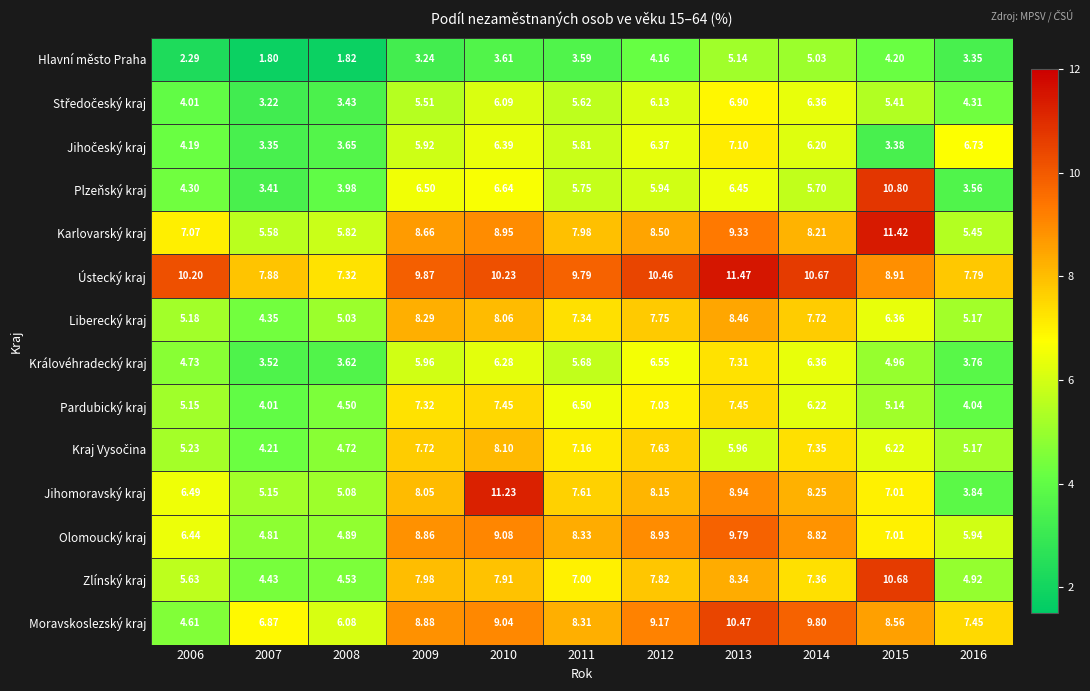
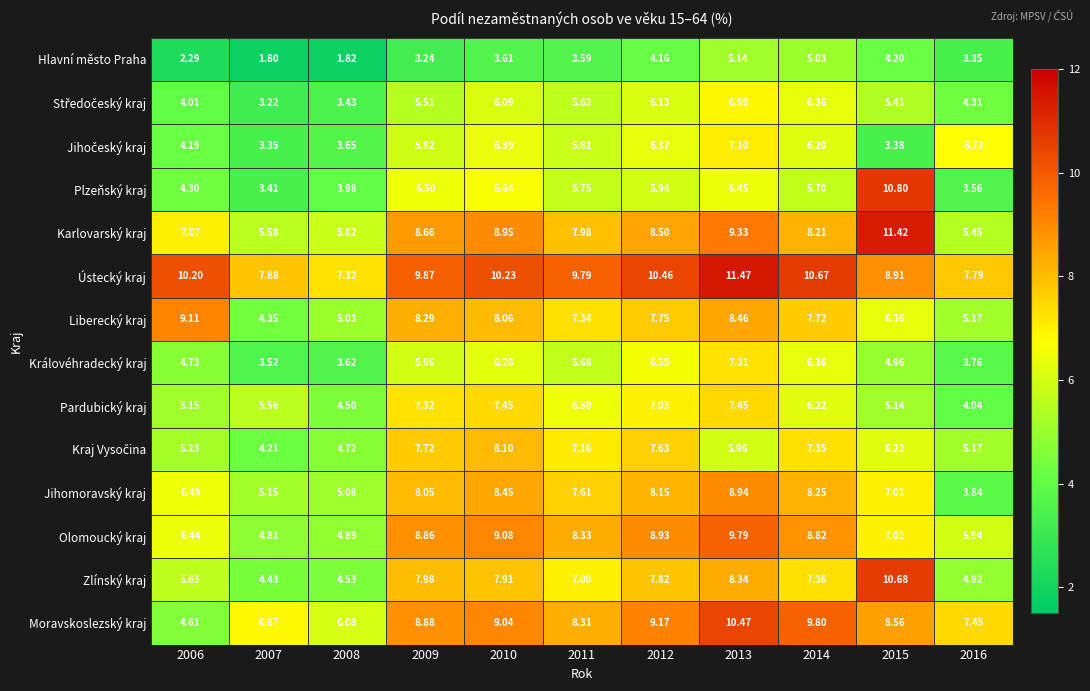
Liberecký kraj, 2006: 5.18 -> 9.11
Pardubický kraj, 2007: 4.01 -> 5.56
Jihomoravský kraj, 2010: 11.23 -> 8.45
